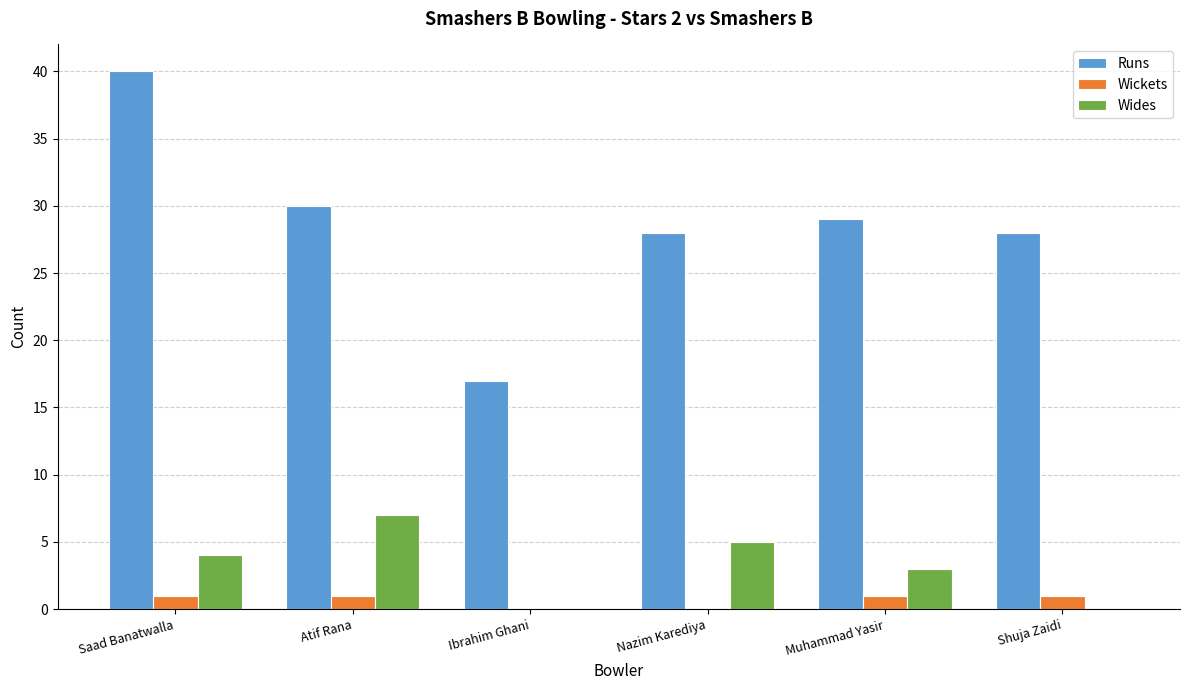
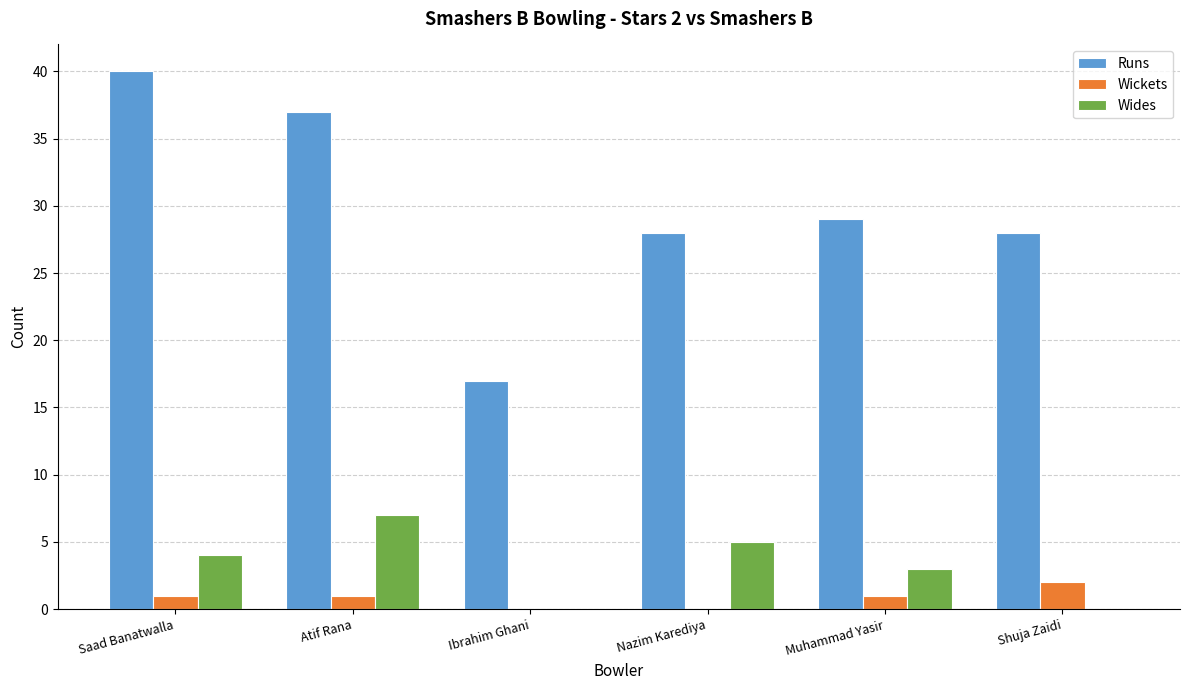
Runs, Atif Rana: 30 -> 37
Wickets, Shuja Zaidi: 1 -> 2
